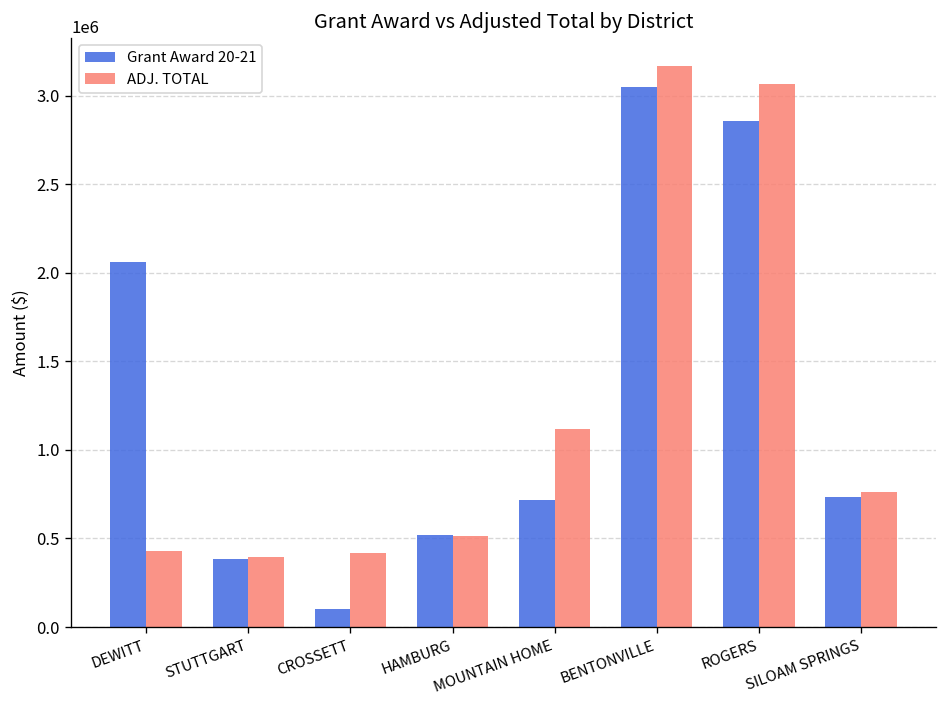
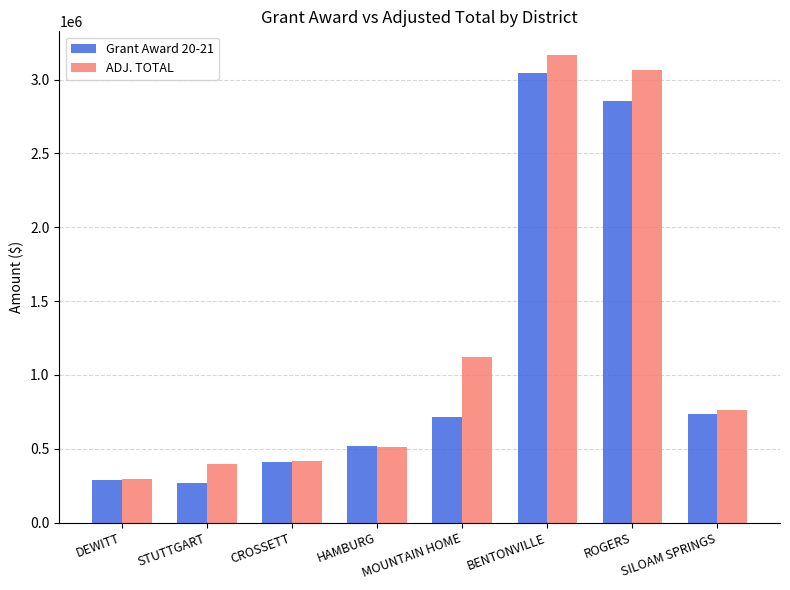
Grant Award 20-21, DEWITT: 2060000 -> 290000
ADJ. TOTAL, DEWITT: 430000 -> 290000
Grant Award 20-21, STUTTGART: 390000 -> 270000
Grant Award 20-21, CROSSETT: 100000 -> 410000
